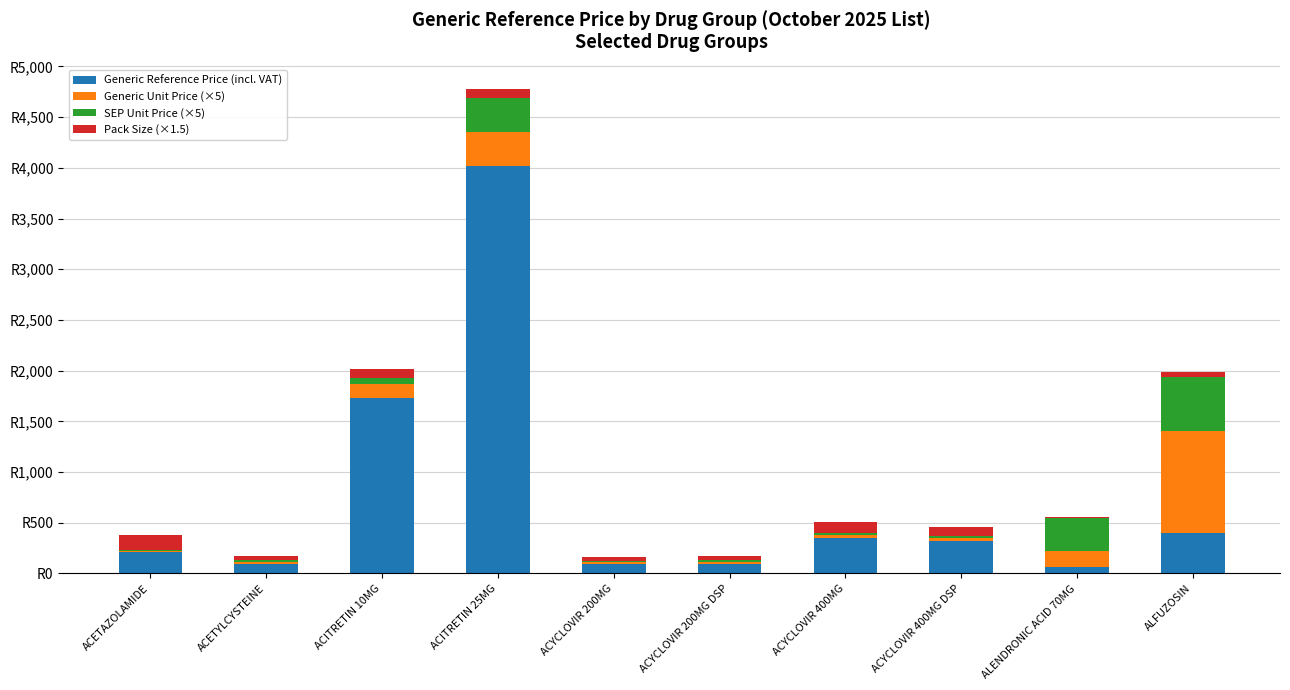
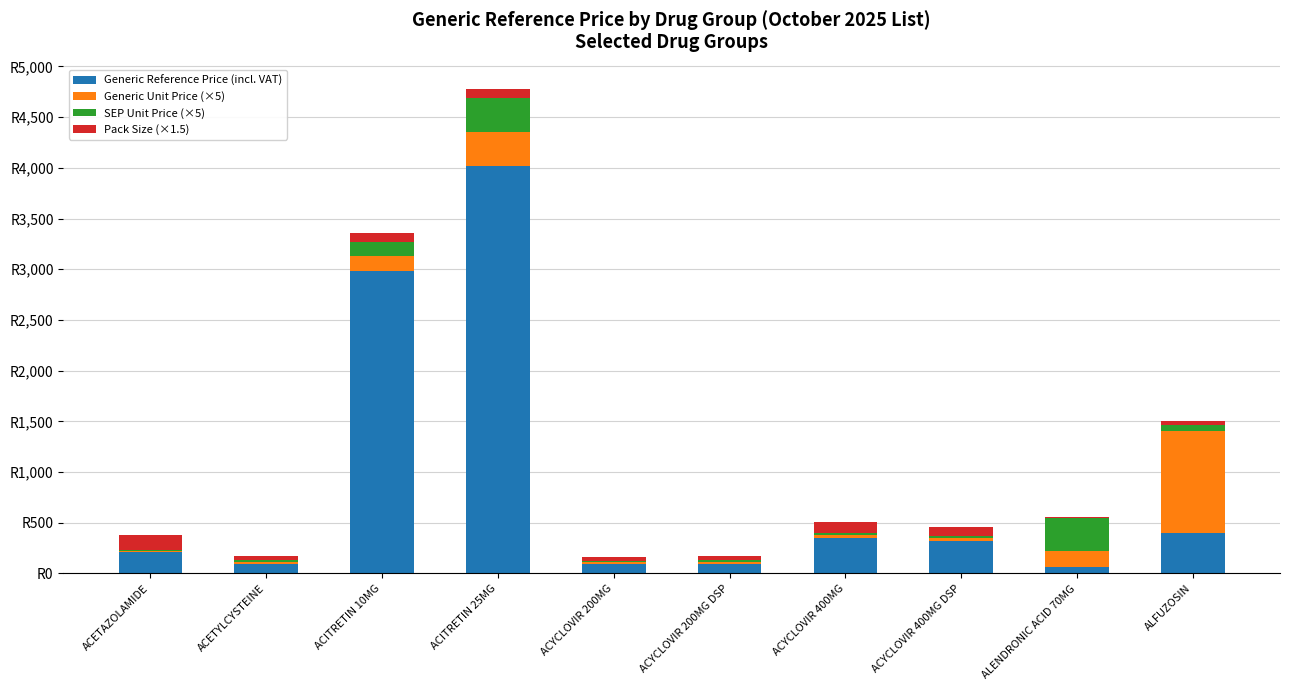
Generic Reference Price (incl. VAT), ACITRETIN 10MG: R1,730 -> R2,980
SEP Unit Price (×5), ACITRETIN 10MG: R60 -> R140
SEP Unit Price (×5), ALFUZOSIN: R540 -> R60
